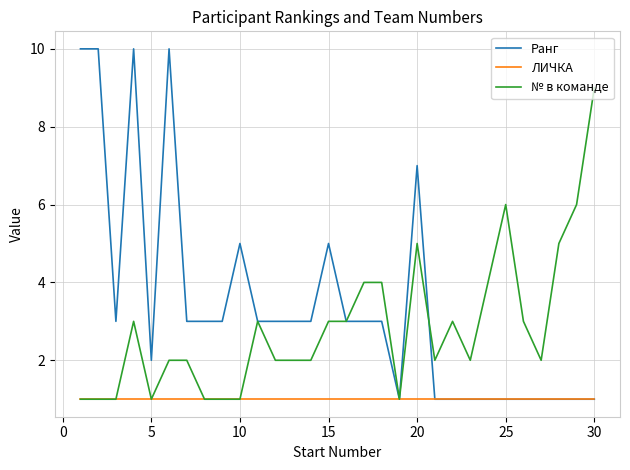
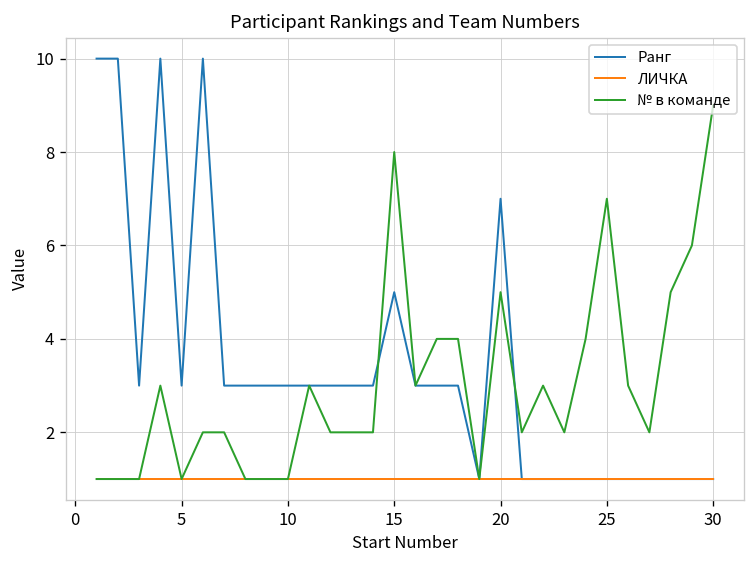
Ранг, 5: 2 -> 3
Ранг, 10: 5 -> 3
№ в команде, 15: 3 -> 8
№ в команде, 25: 6 -> 7
